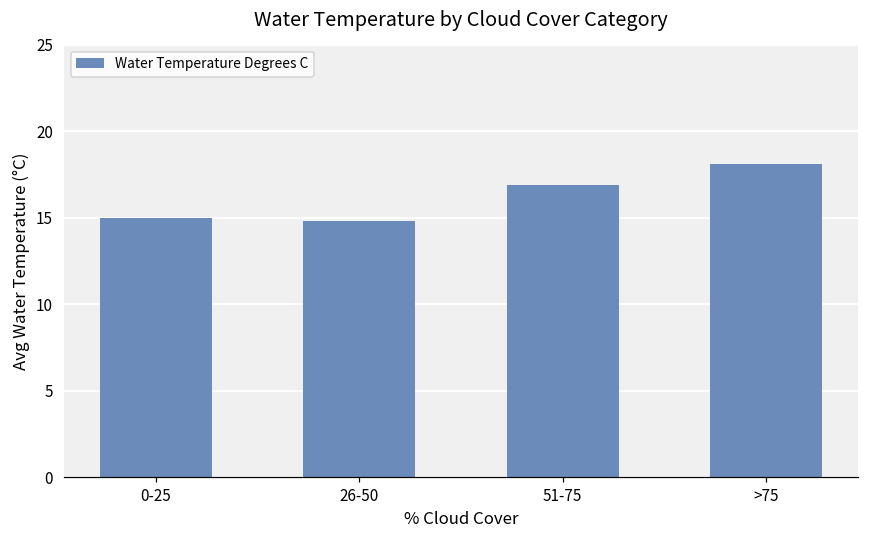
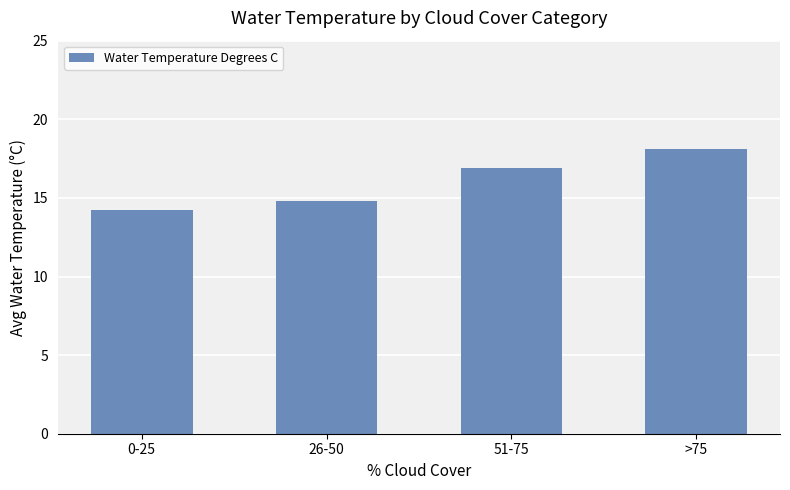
0-25: 15.0 -> 14.2
